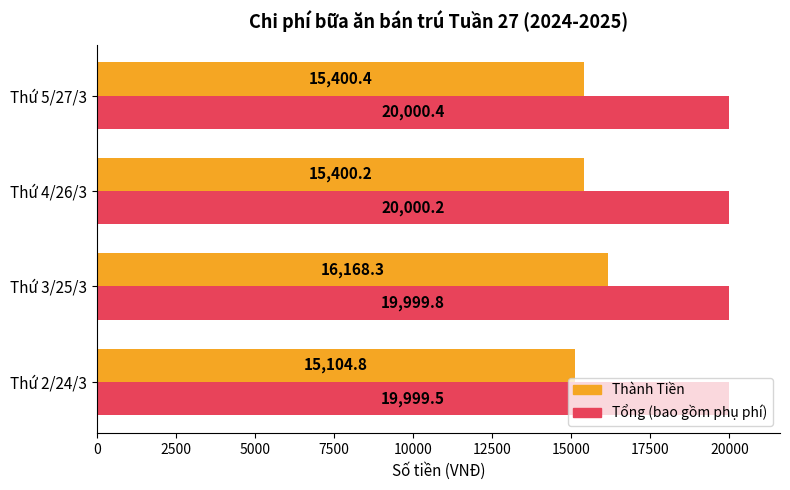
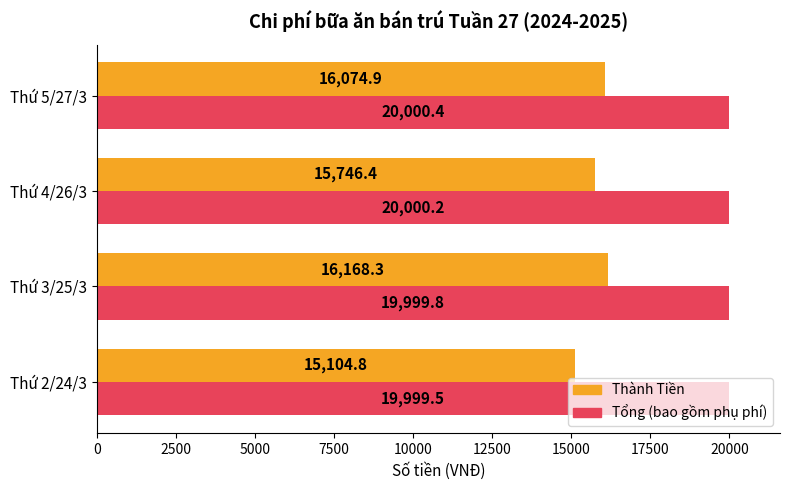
Thành Tiền, Thứ 5/27/3: 15,400.4 -> 16,074.9
Thành Tiền, Thứ 4/26/3: 15,400.2 -> 15,746.4
